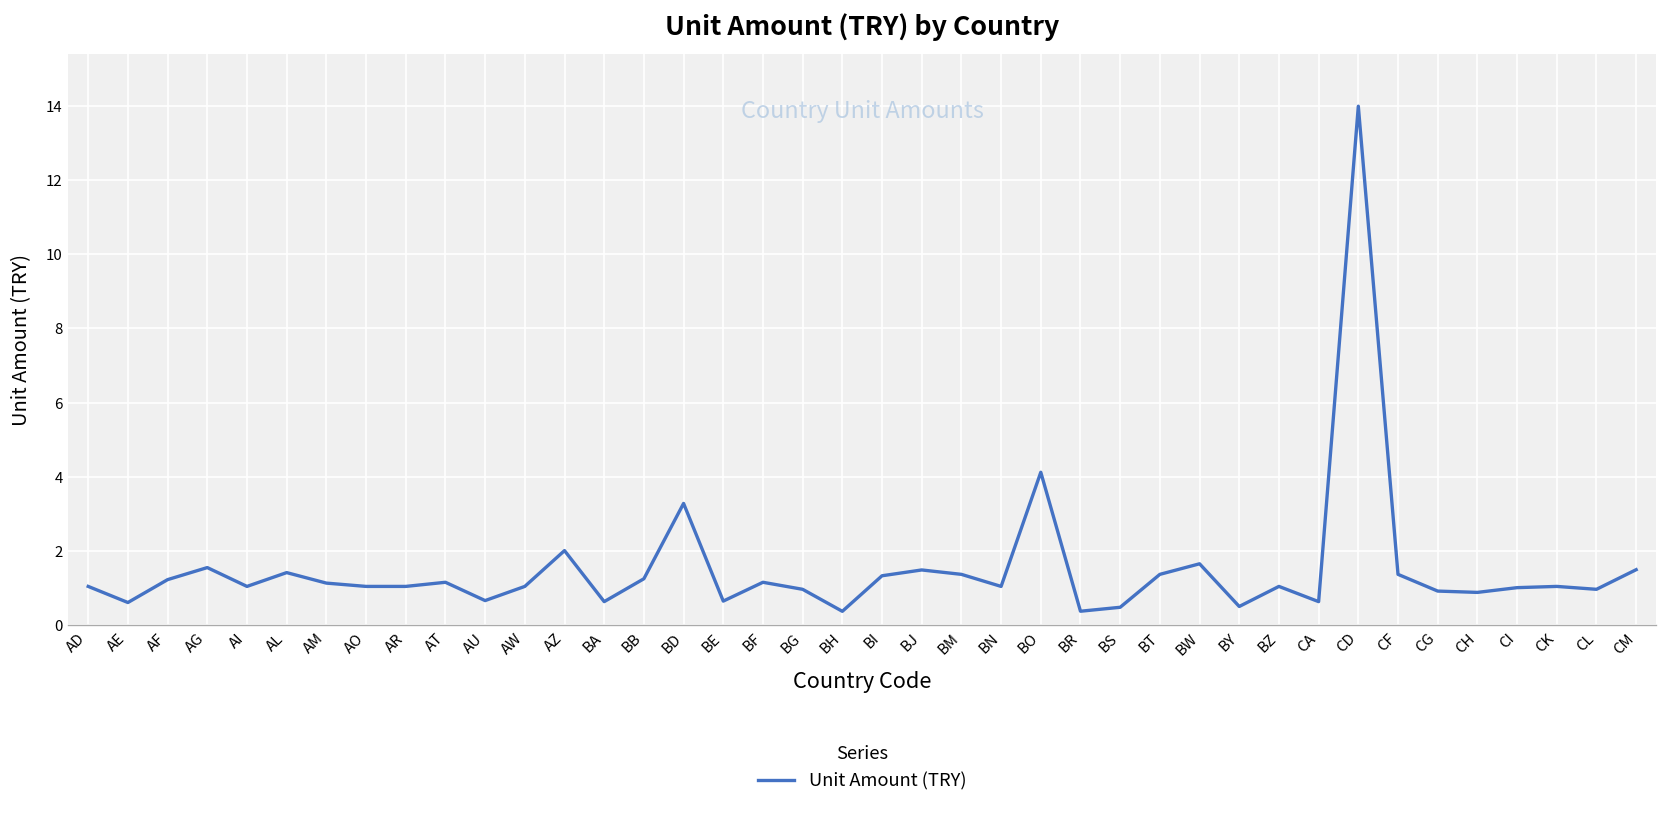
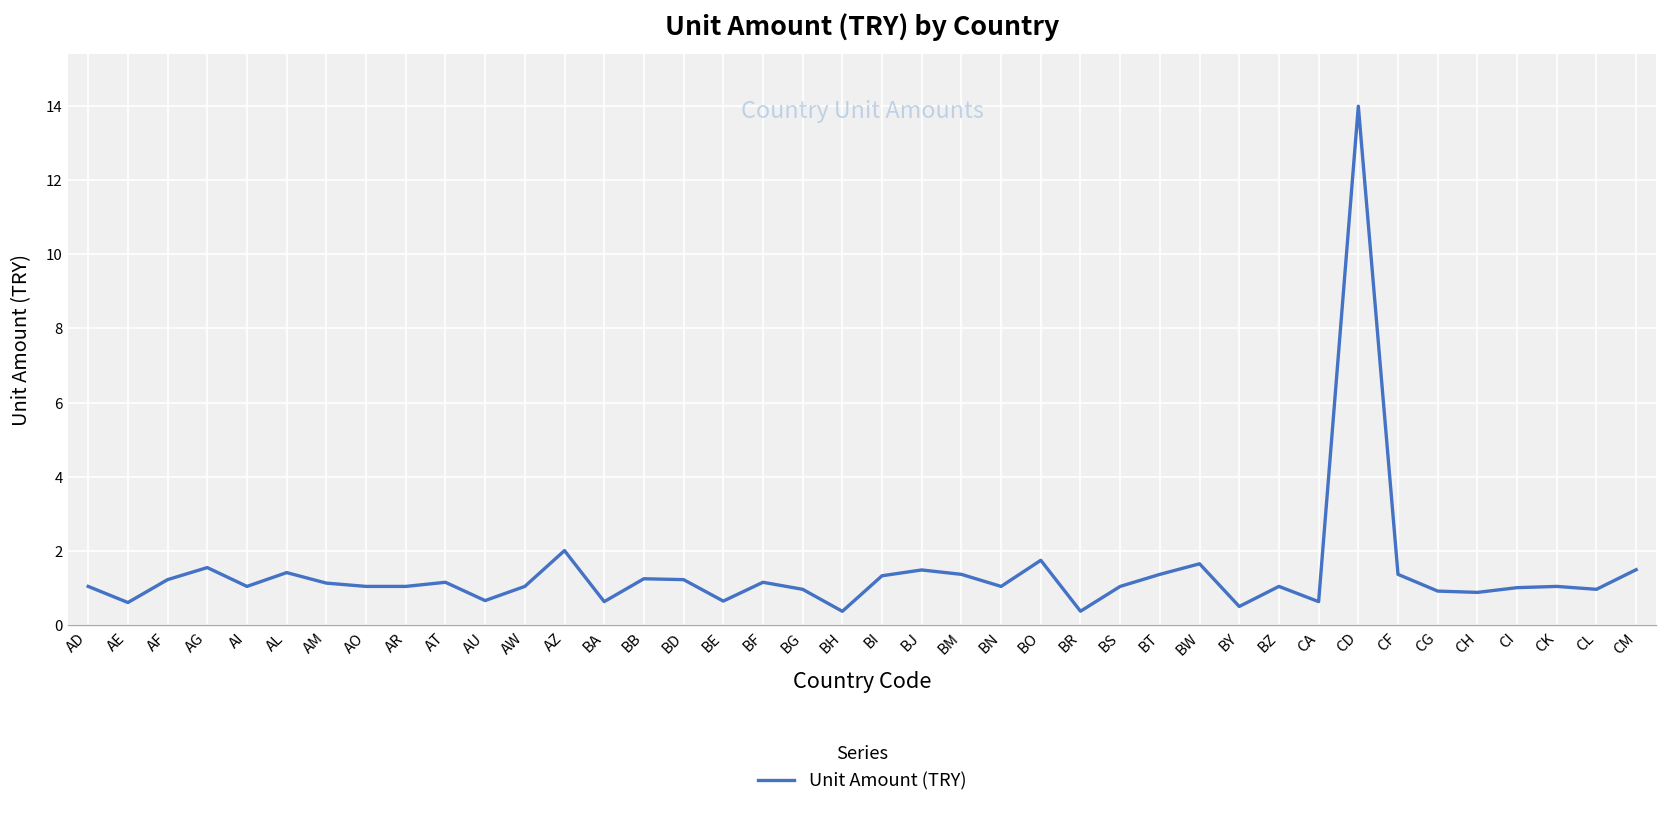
BD: 3.3 -> 1.2
BO: 4.1 -> 1.8
BS: 0.5 -> 1.1
